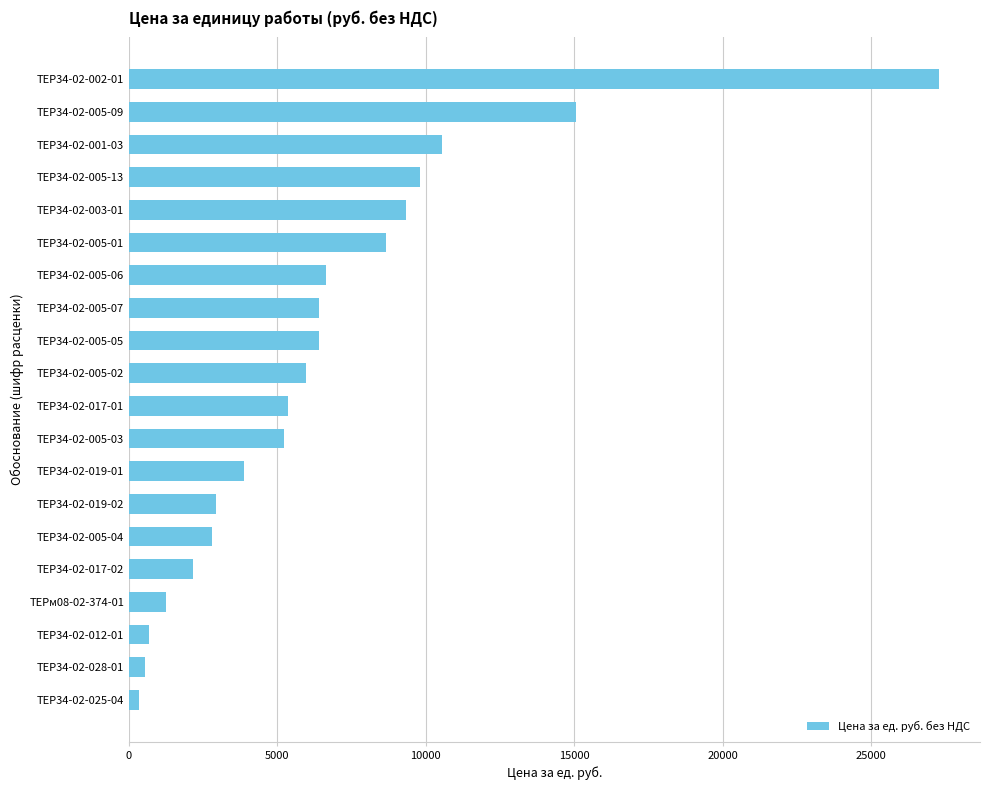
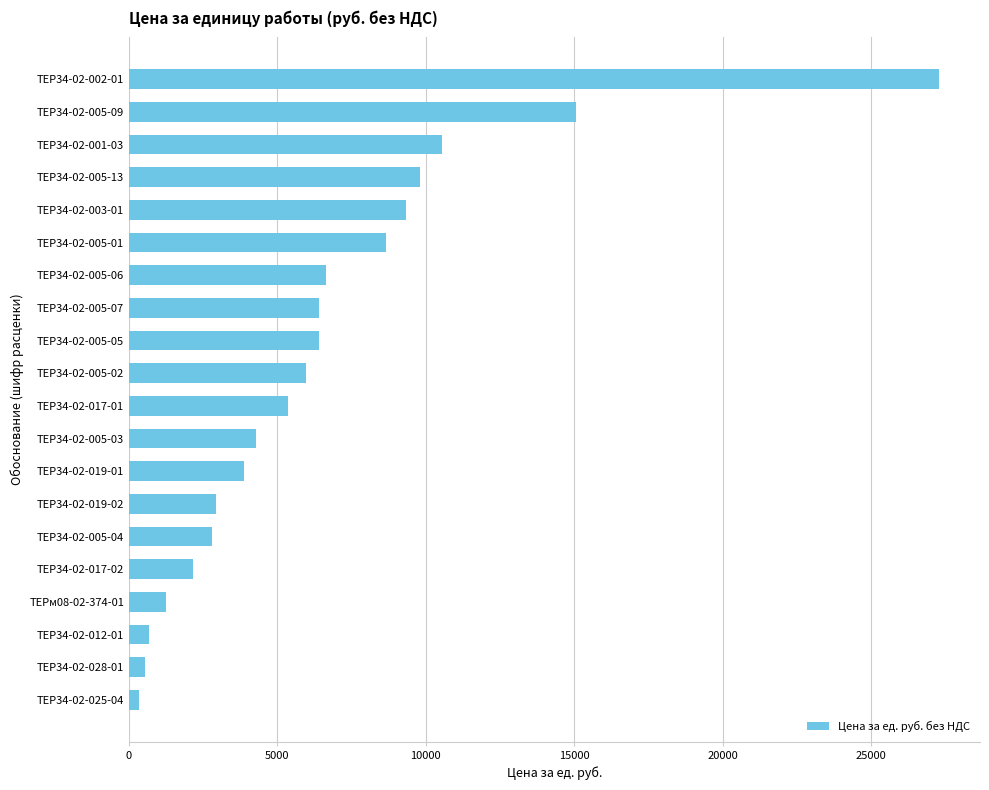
ТЕР34-02-005-03: 5200 -> 4300
